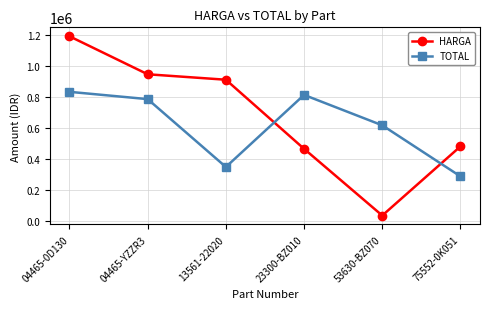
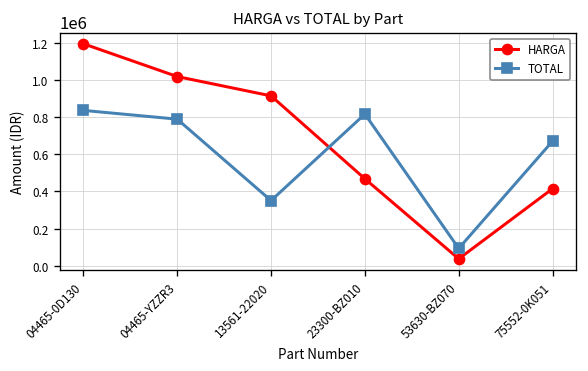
HARGA, 04465-YZZR3: 950000 -> 1020000
TOTAL, 53630-BZ070: 620000 -> 90000
HARGA, 75552-0K051: 480000 -> 420000
TOTAL, 75552-0K051: 290000 -> 670000
